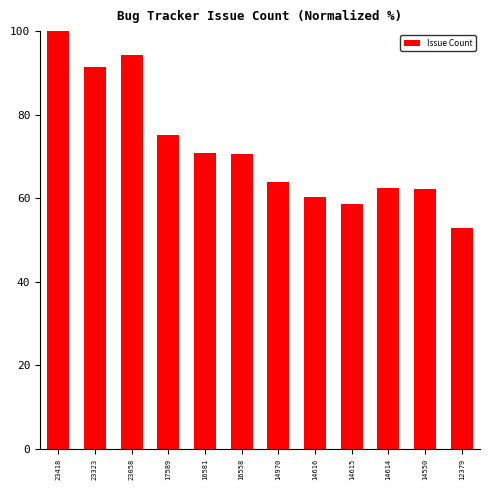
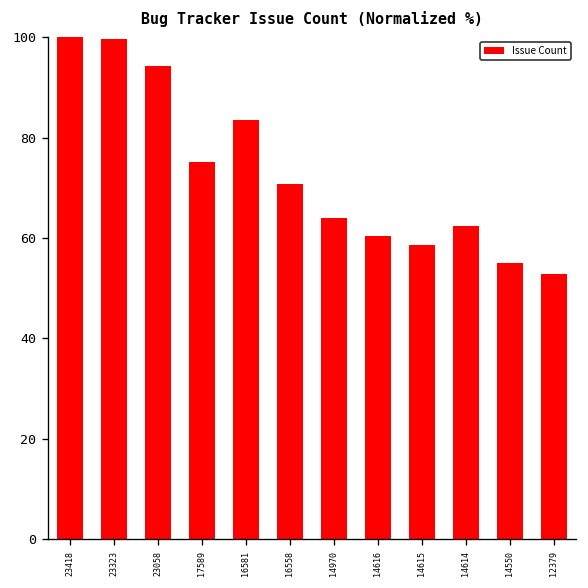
23323: 91 -> 100
16581: 71 -> 83
14550: 62 -> 55
